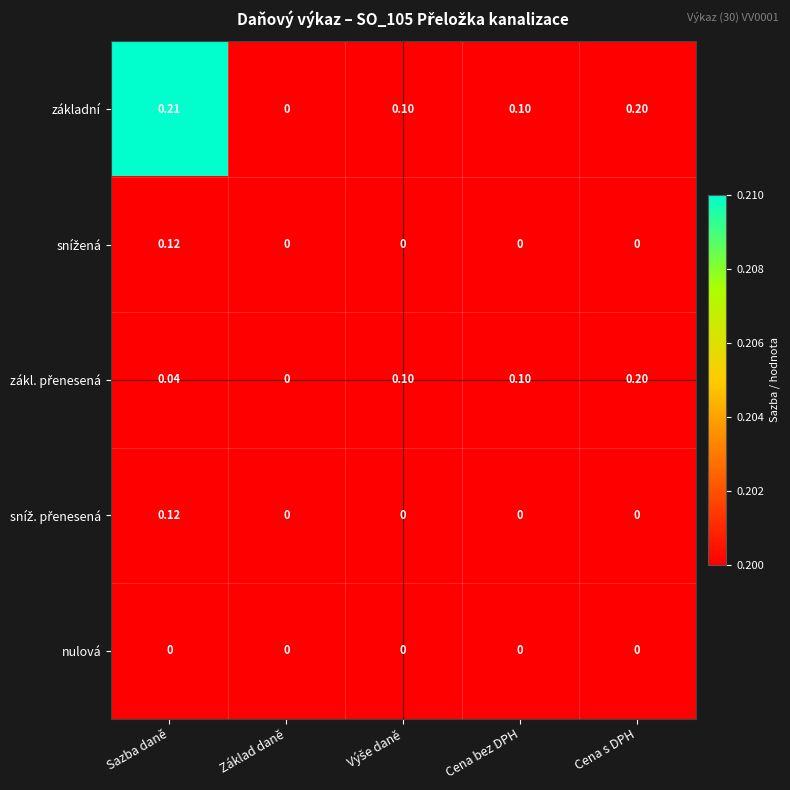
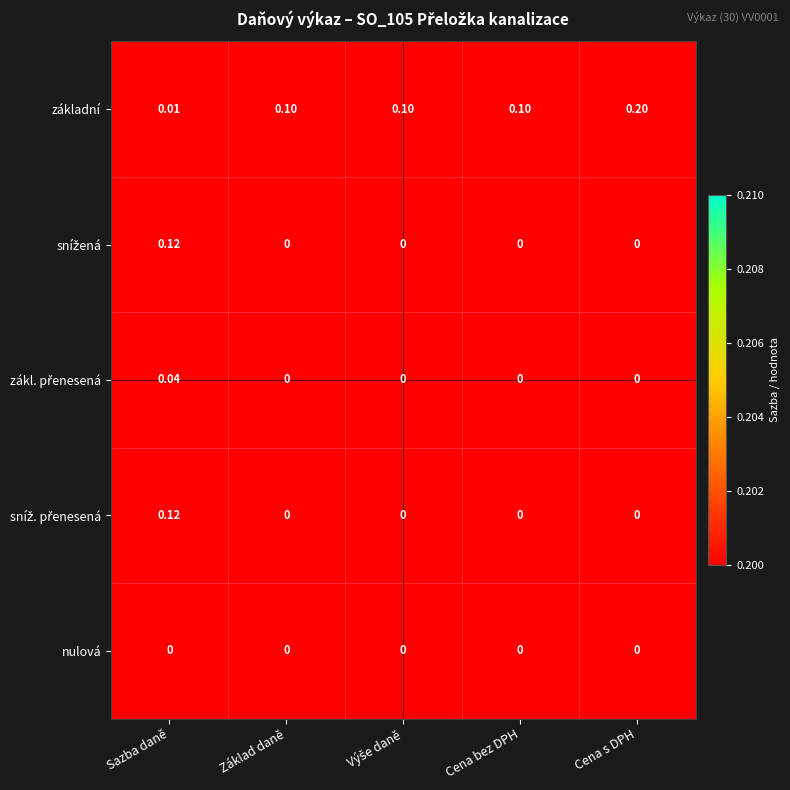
základní, Sazba daně: 0.21 -> 0.01
základní, Základ daně: 0 -> 0.10
zákl. přenesená, Výše daně: 0.10 -> 0
zákl. přenesená, Cena bez DPH: 0.10 -> 0
zákl. přenesená, Cena s DPH: 0.20 -> 0
